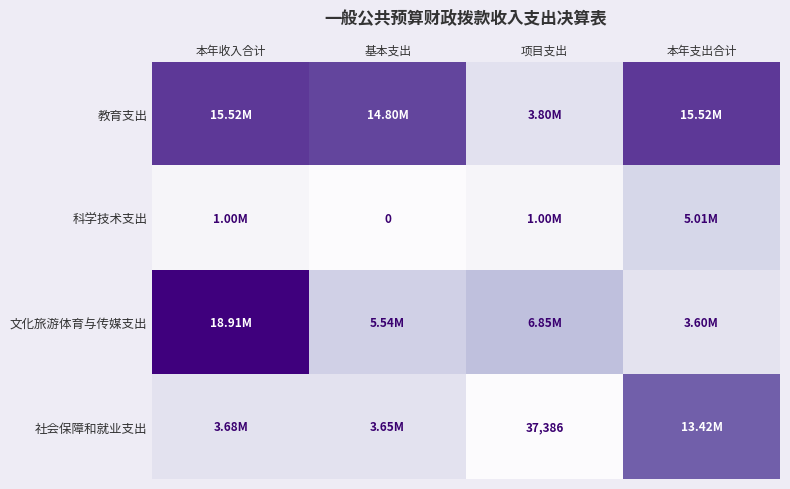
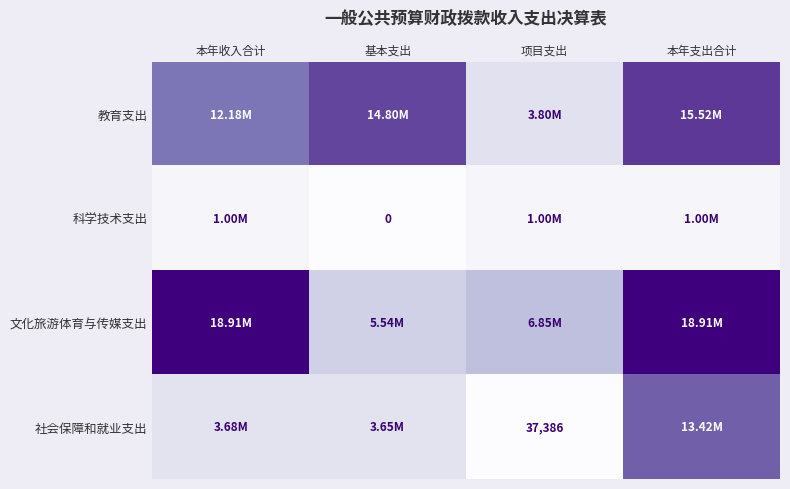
教育支出, 本年收入合计: 15.52M -> 12.18M
科学技术支出, 本年支出合计: 5.01M -> 1.00M
文化旅游体育与传媒支出, 本年支出合计: 3.60M -> 18.91M
